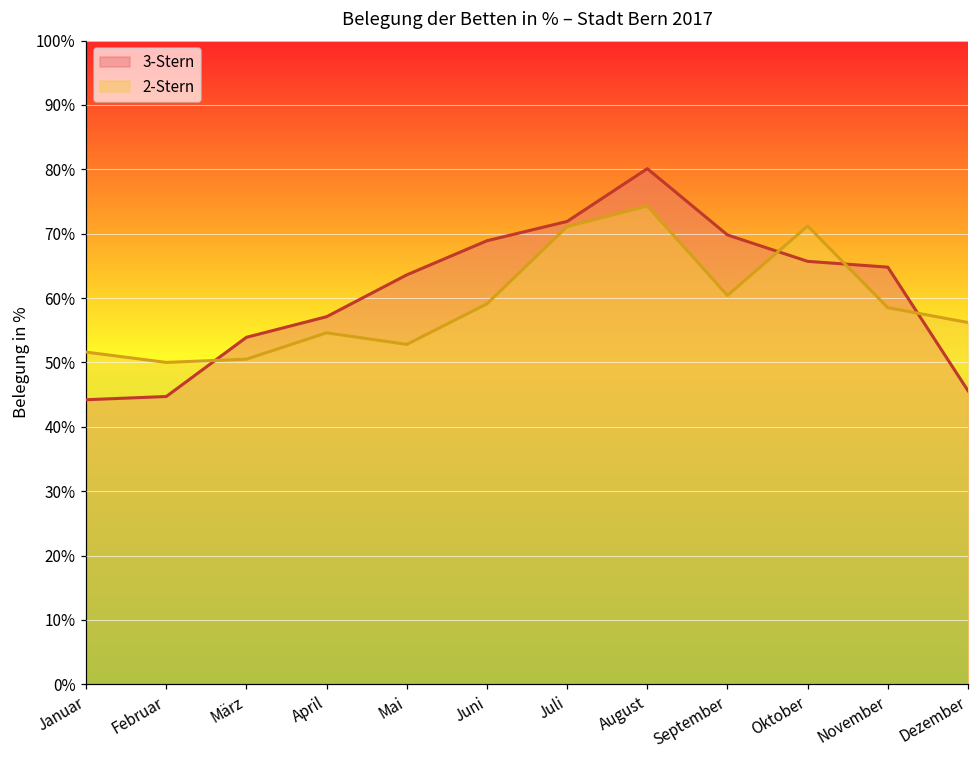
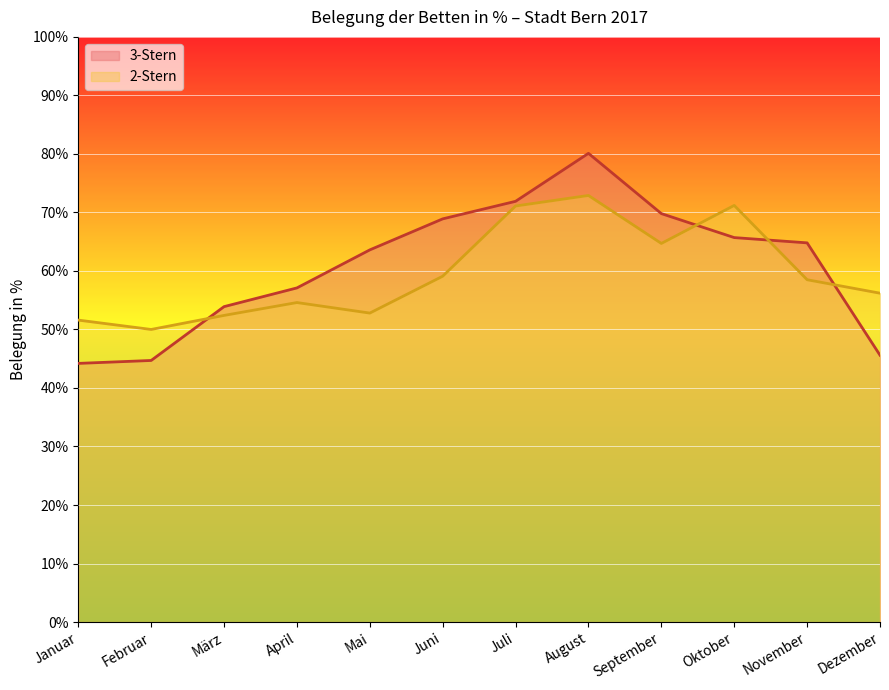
2-Stern, März: 51% -> 52%
2-Stern, August: 74% -> 73%
2-Stern, September: 60% -> 65%
